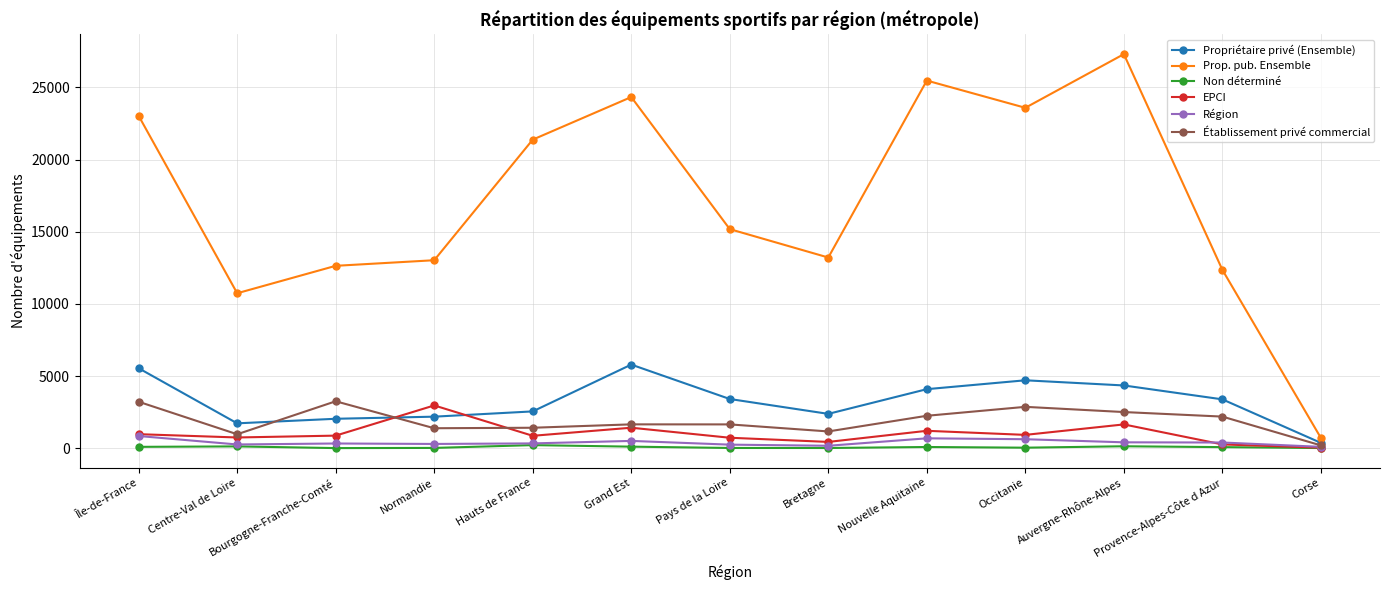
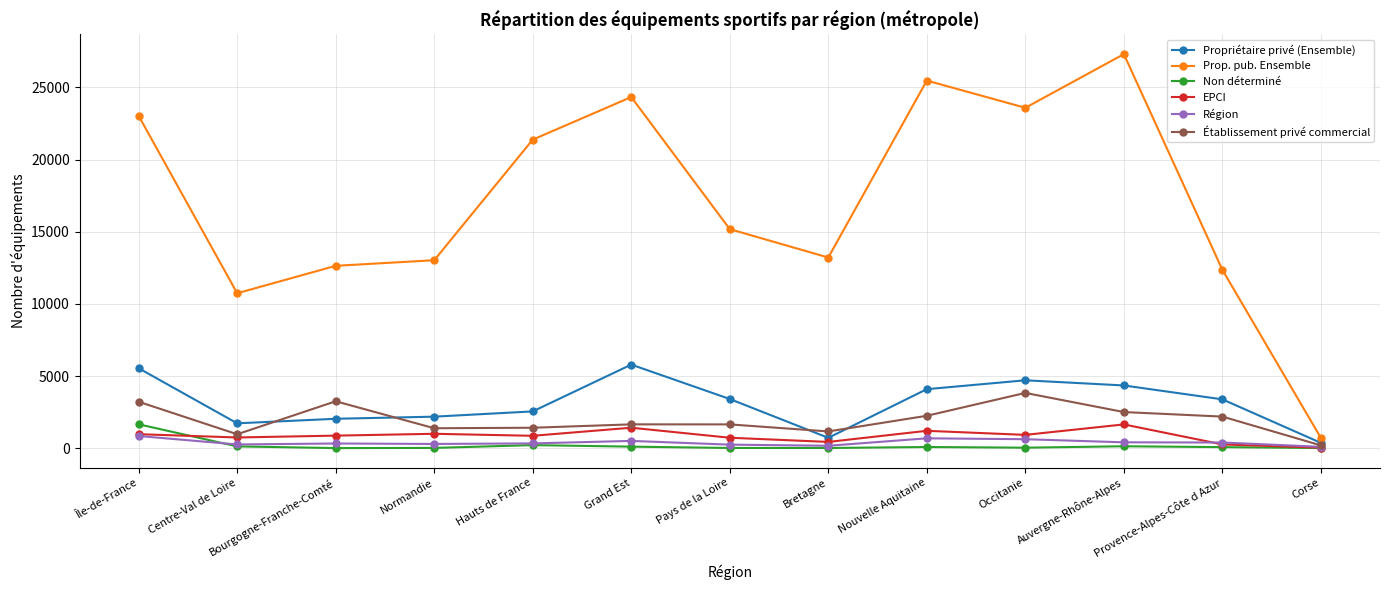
Non déterminé, Île-de-France: 100 -> 1700
EPCI, Normandie: 3000 -> 1000
Propriétaire privé (Ensemble), Bretagne: 2400 -> 700
Établissement privé commercial, Occitanie: 2900 -> 3800
